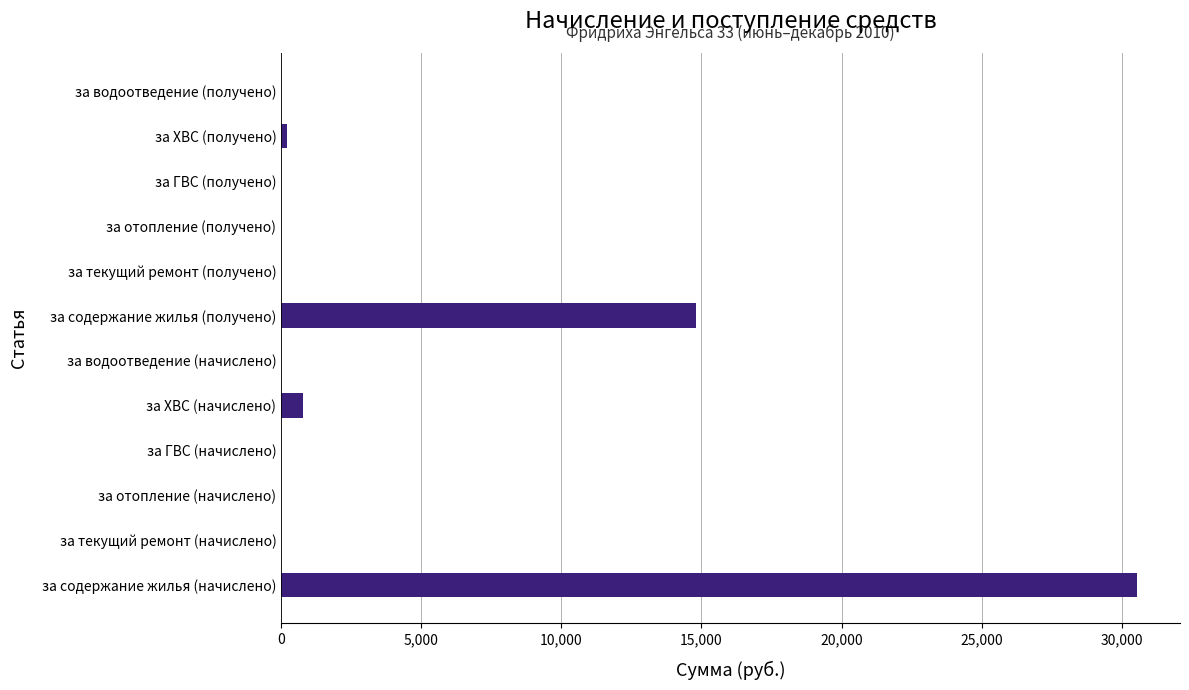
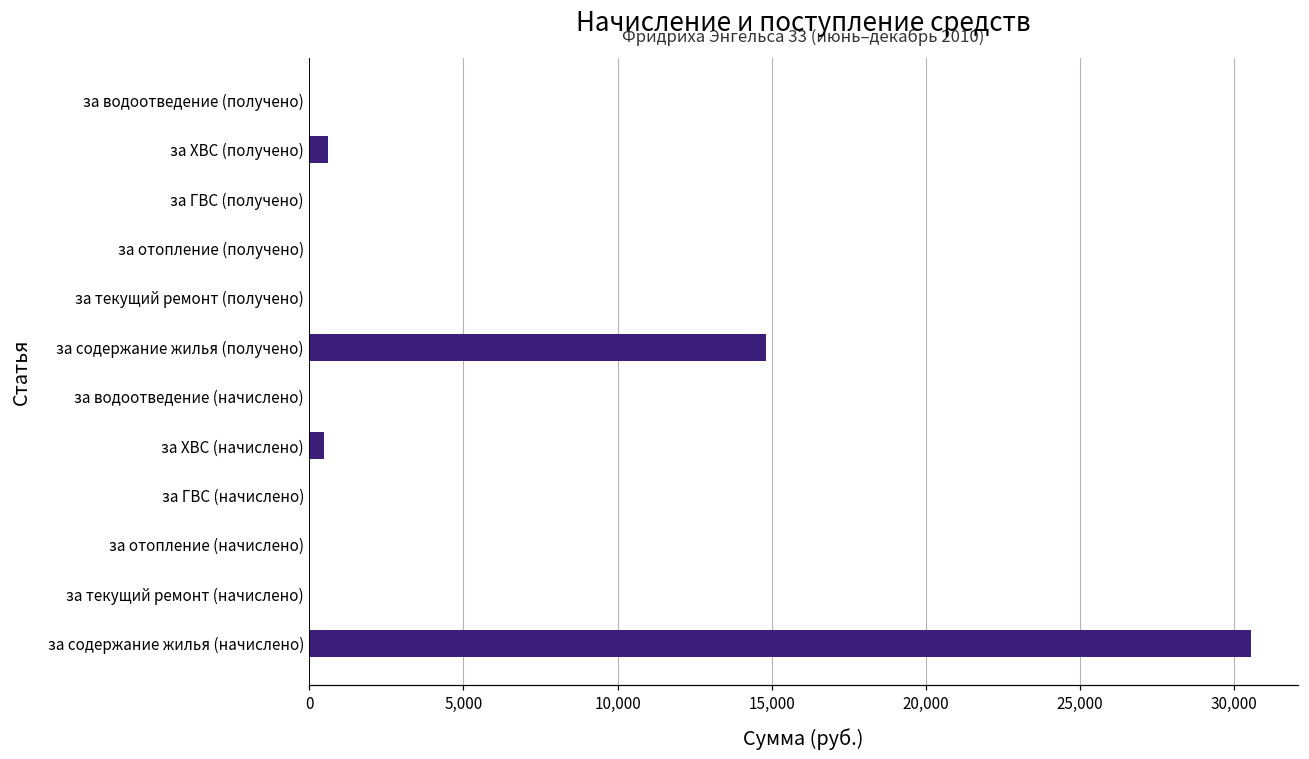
за ХВС (получено): 200 -> 600
за ХВС (начислено): 800 -> 500
